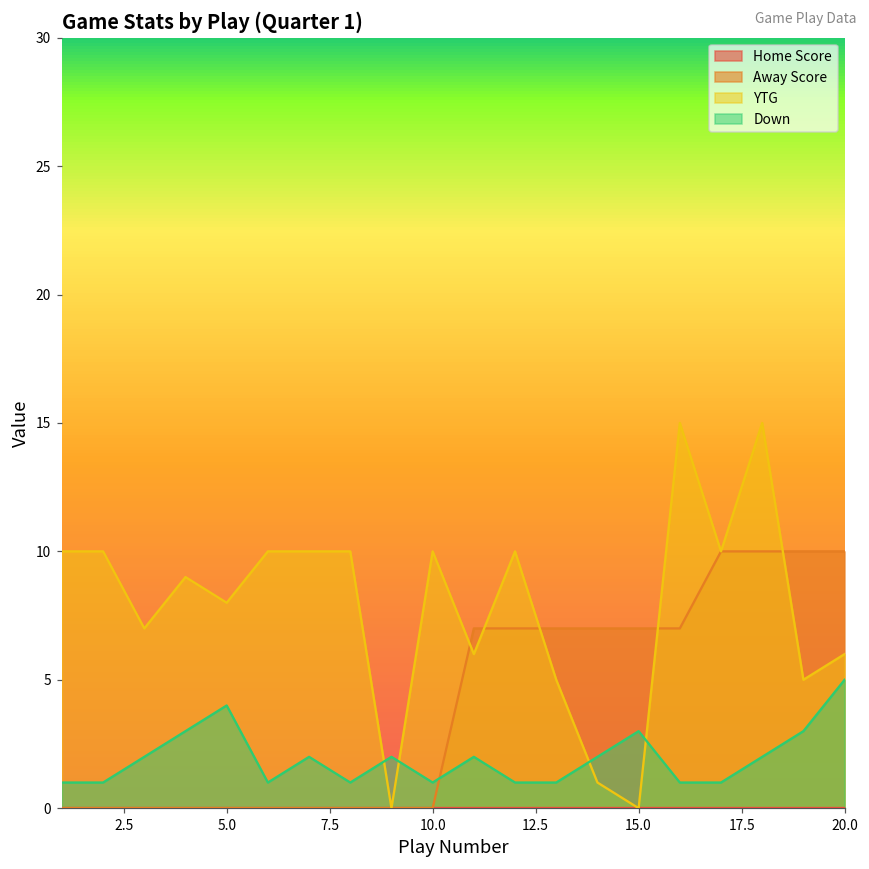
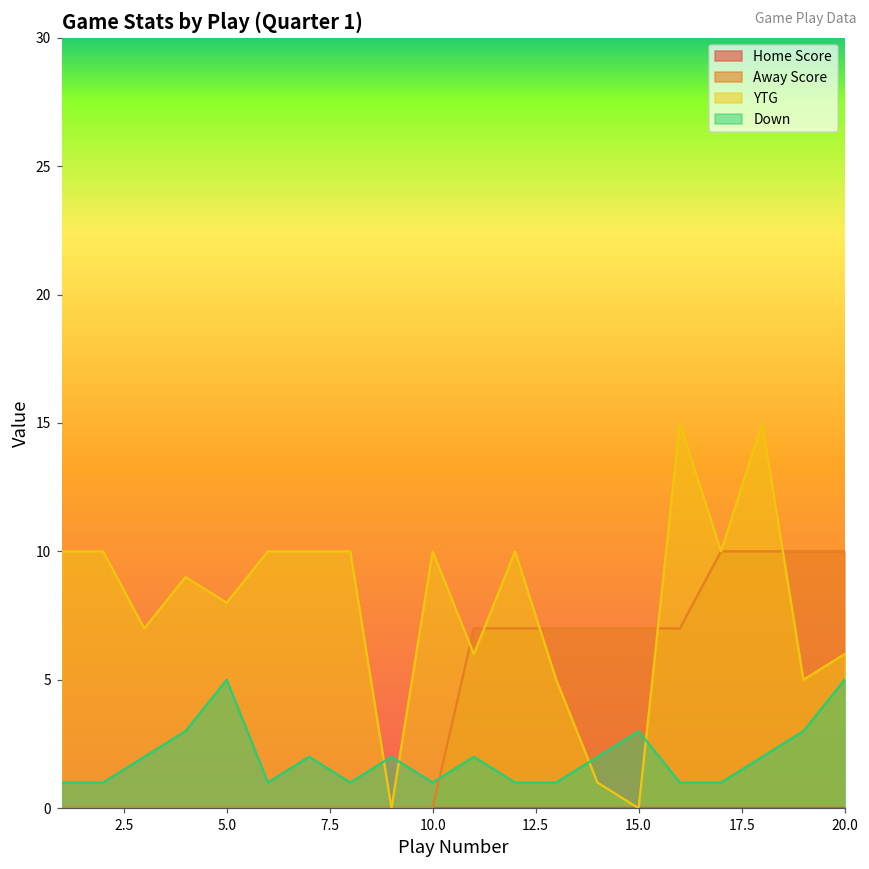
Down, 5.0: 4 -> 5
